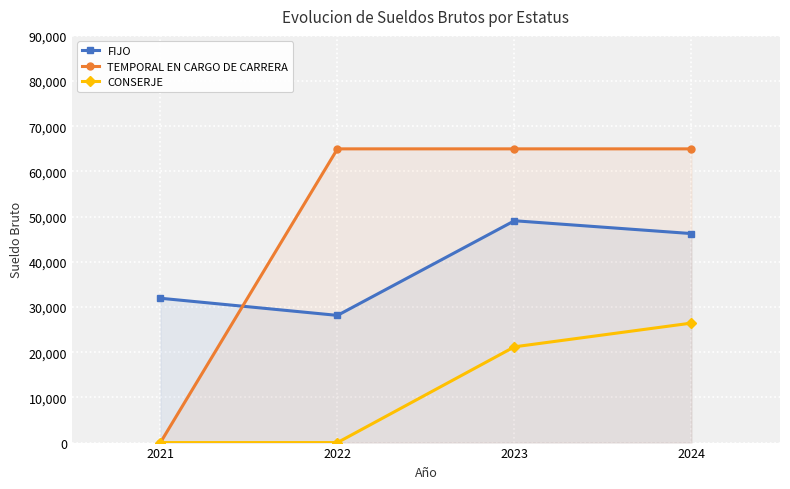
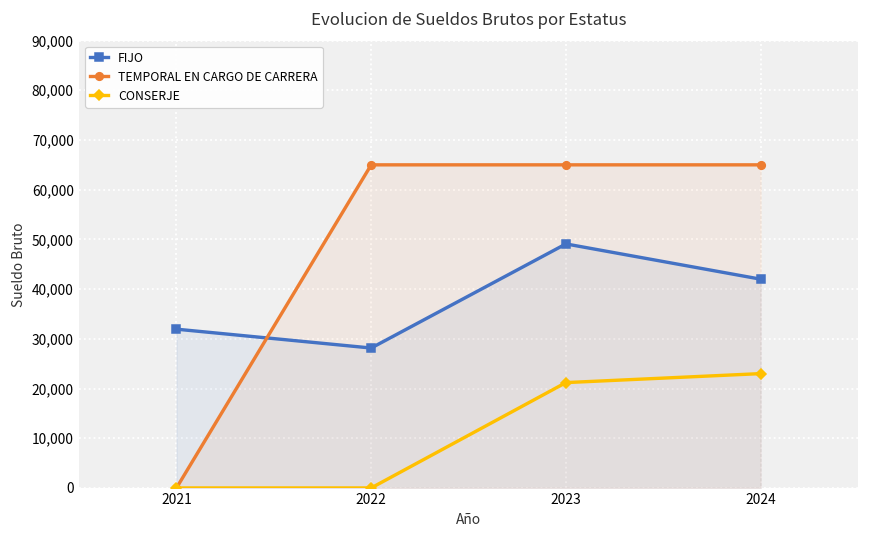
FIJO, 2024: 46,000 -> 42,000
CONSERJE, 2024: 26,000 -> 23,000
